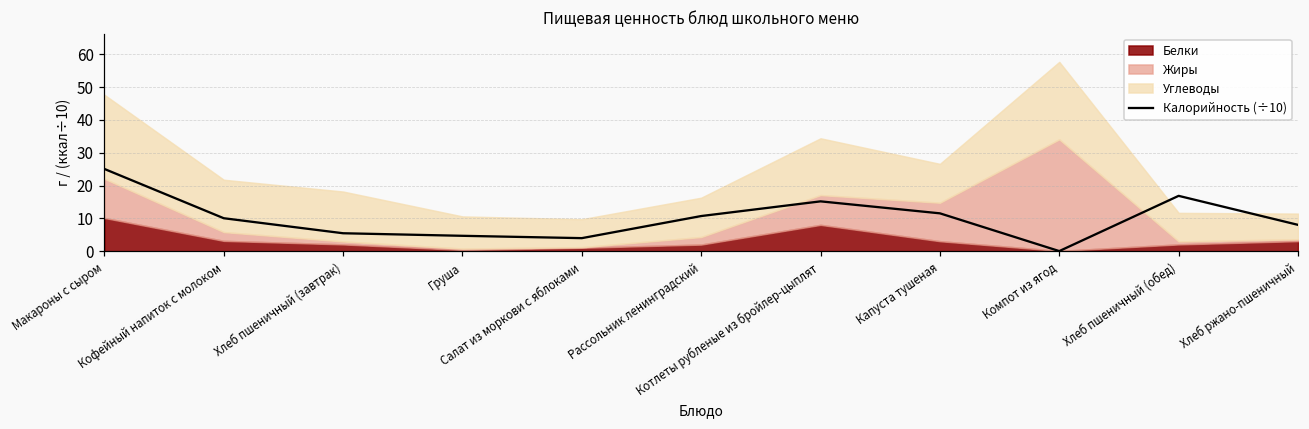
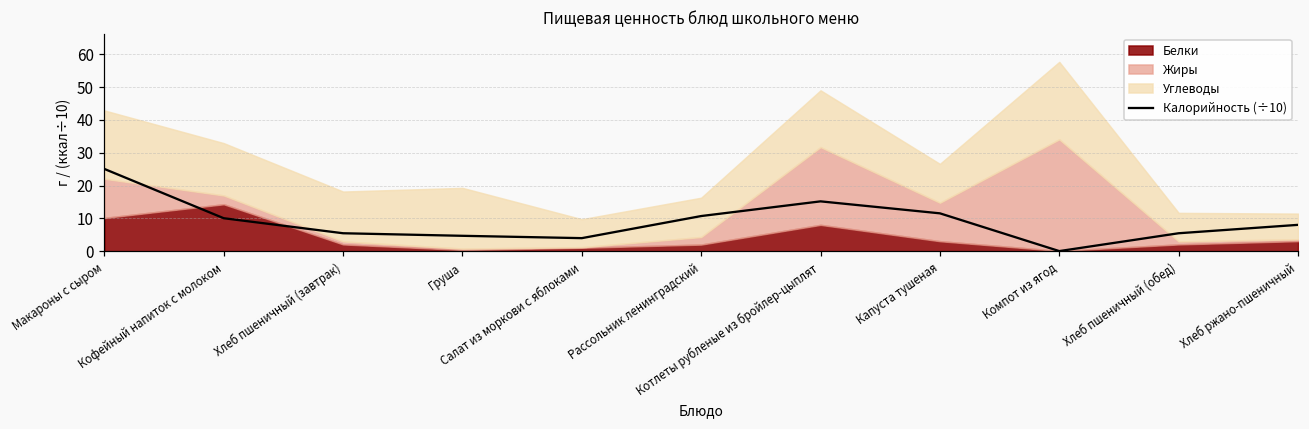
Углеводы, Макароны с сыром: 26 -> 21
Белки, Кофейный напиток с молоком: 3 -> 14
Углеводы, Груша: 10 -> 19
Жиры, Котлеты рубленые из бройлер-цыплят: 9 -> 24
Калорийность (÷10), Хлеб пшеничный (обед): 17 -> 5
